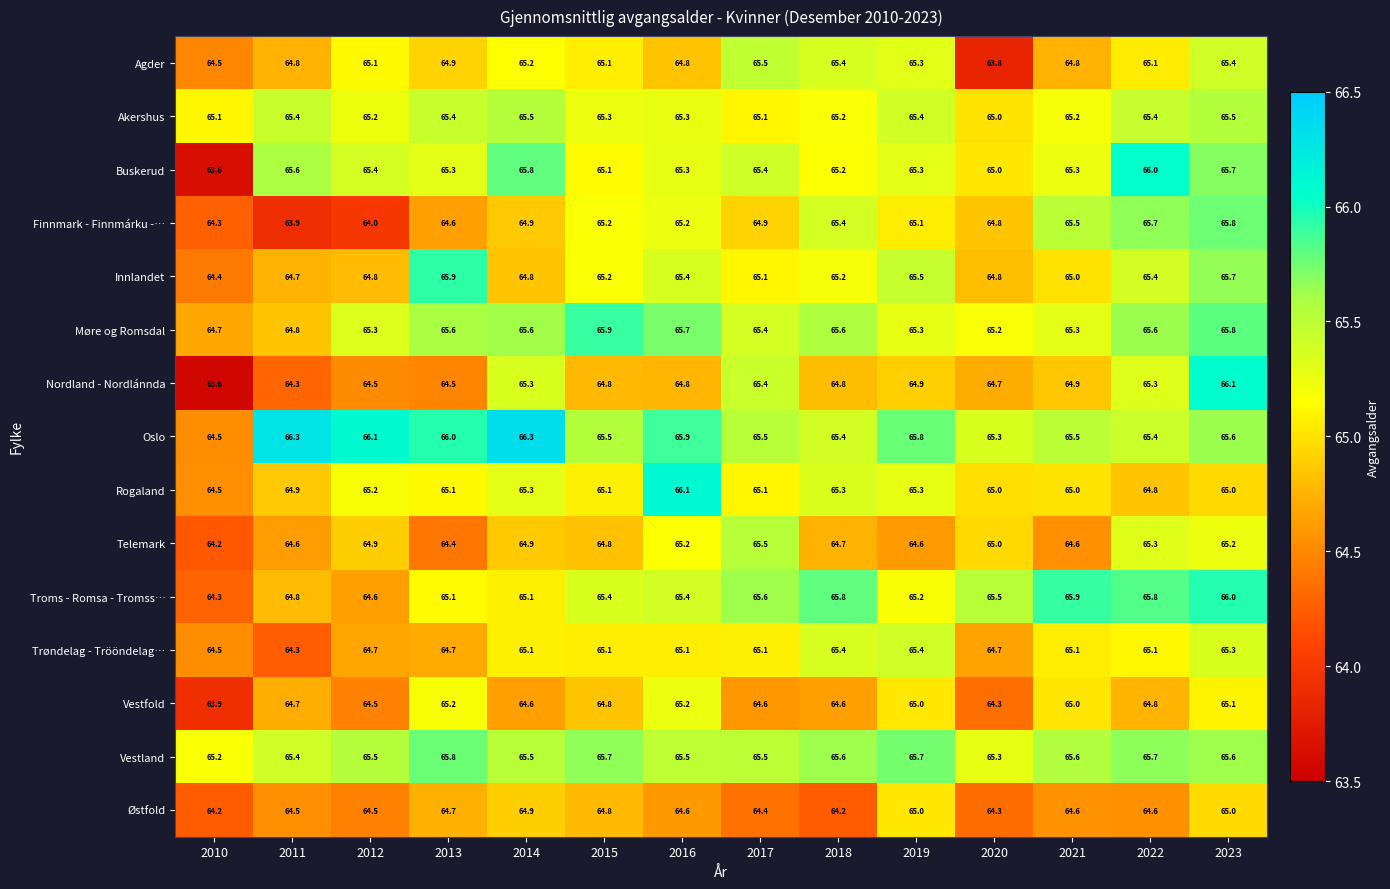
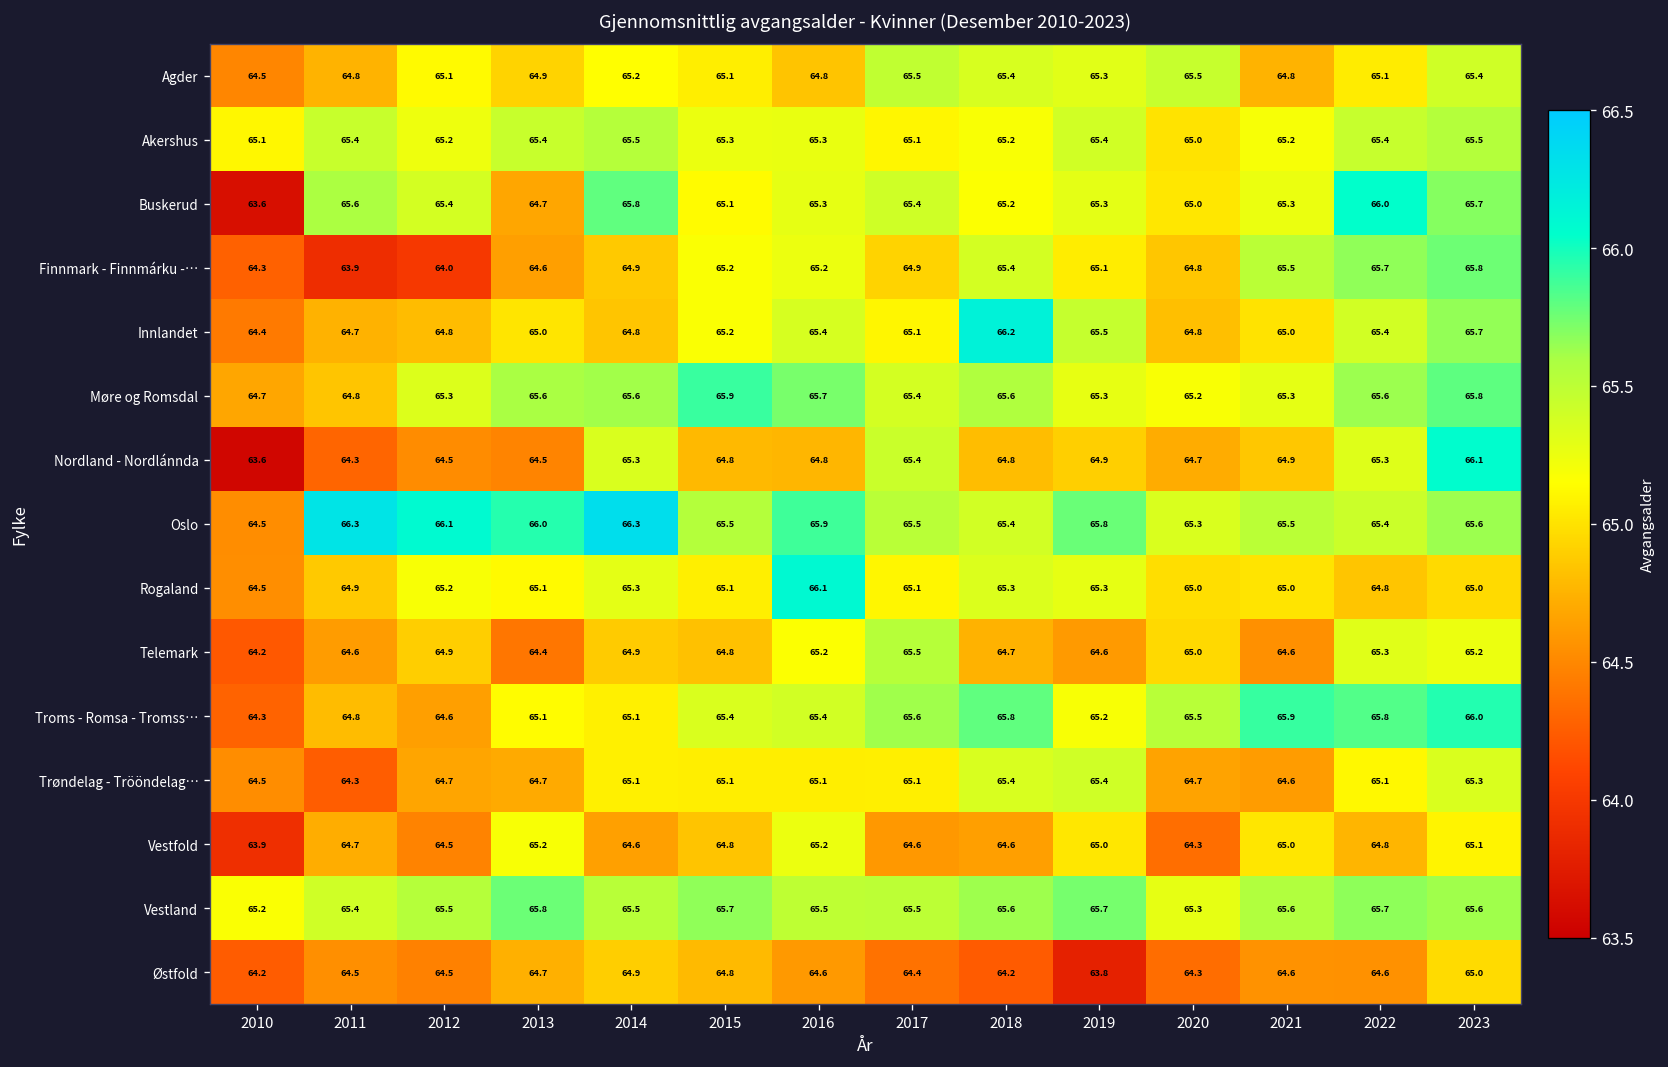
Agder, 2020: 63.8 -> 65.5
Buskerud, 2013: 65.3 -> 64.7
Innlandet, 2013: 65.9 -> 65.0
Innlandet, 2018: 65.2 -> 66.2
Trøndelag - Trööndelag…, 2021: 65.1 -> 64.6
Østfold, 2019: 65.0 -> 63.8
